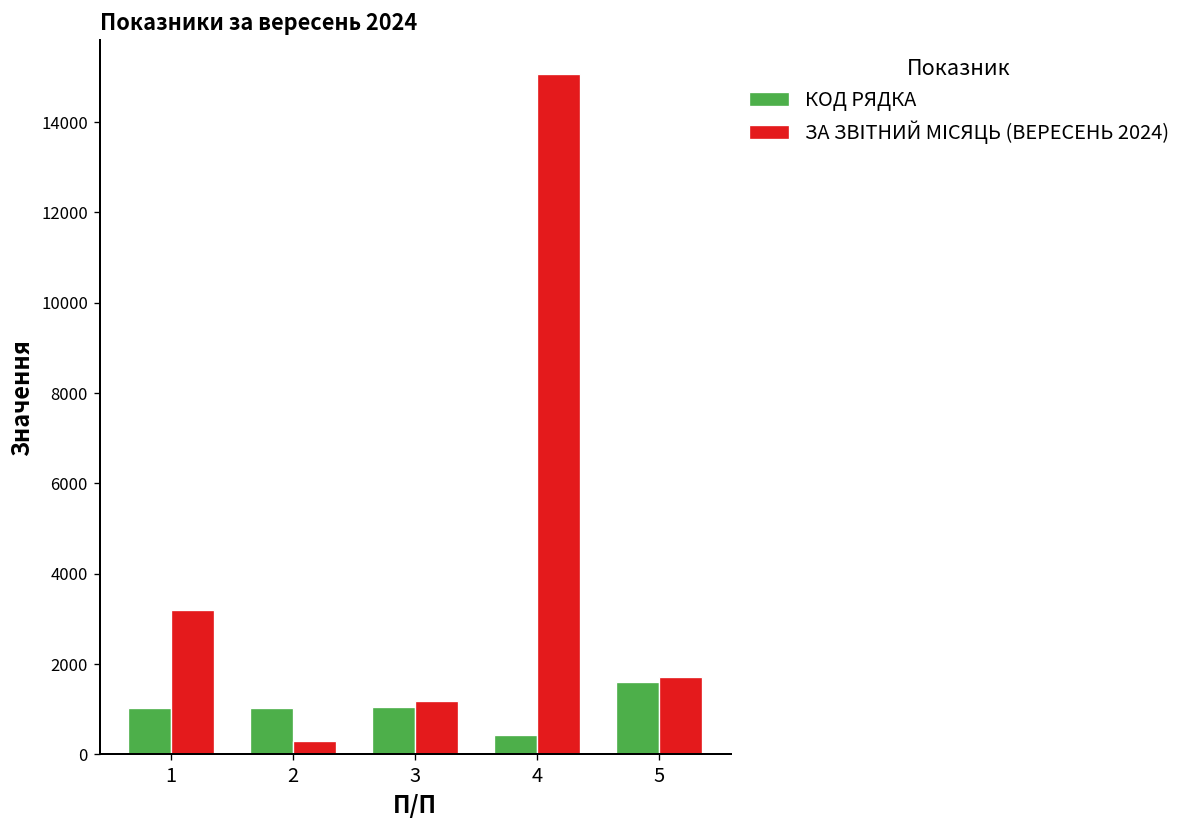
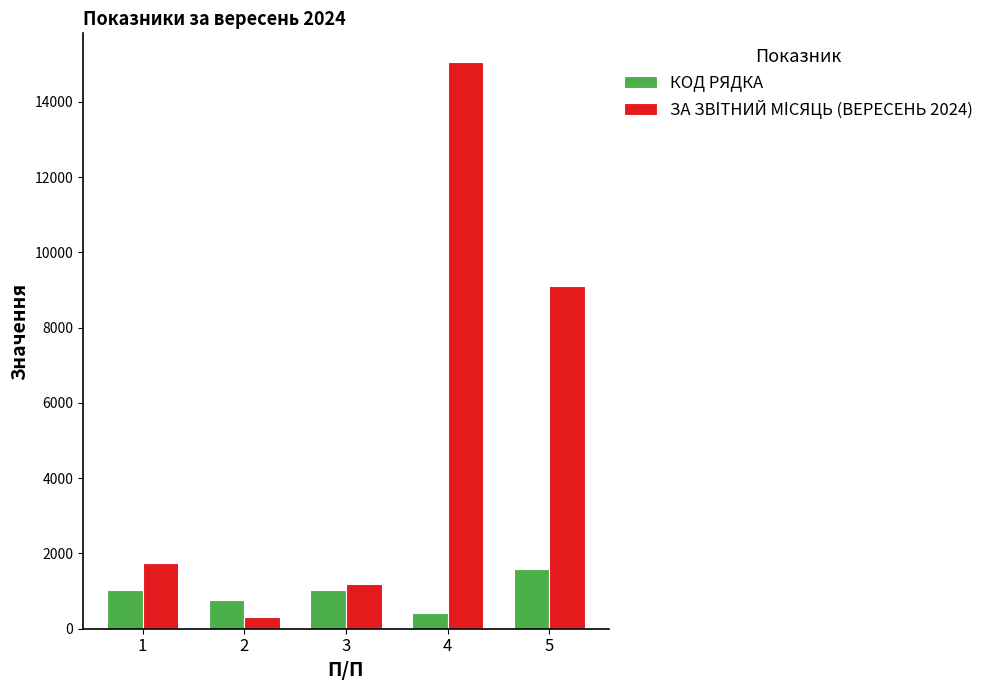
ЗА ЗВІТНИЙ МІСЯЦЬ (ВЕРЕСЕНЬ 2024), 1: 3200 -> 1700
КОД РЯДКА, 2: 1000 -> 800
ЗА ЗВІТНИЙ МІСЯЦЬ (ВЕРЕСЕНЬ 2024), 5: 1700 -> 9100
